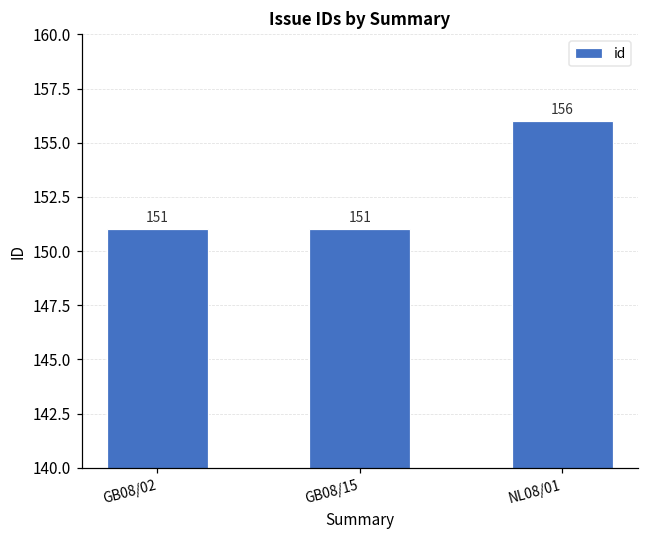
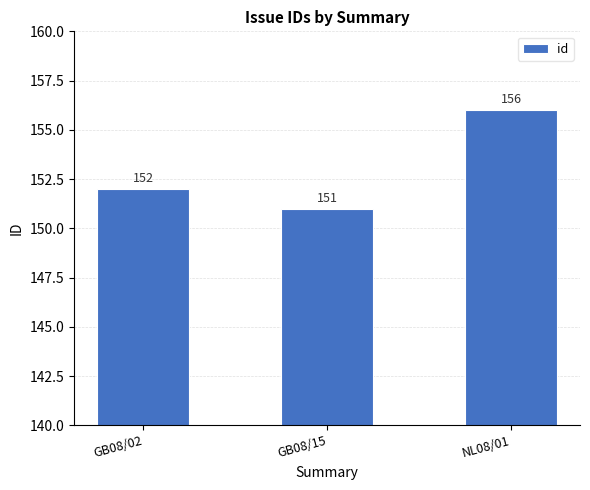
GB08/02: 151 -> 152
